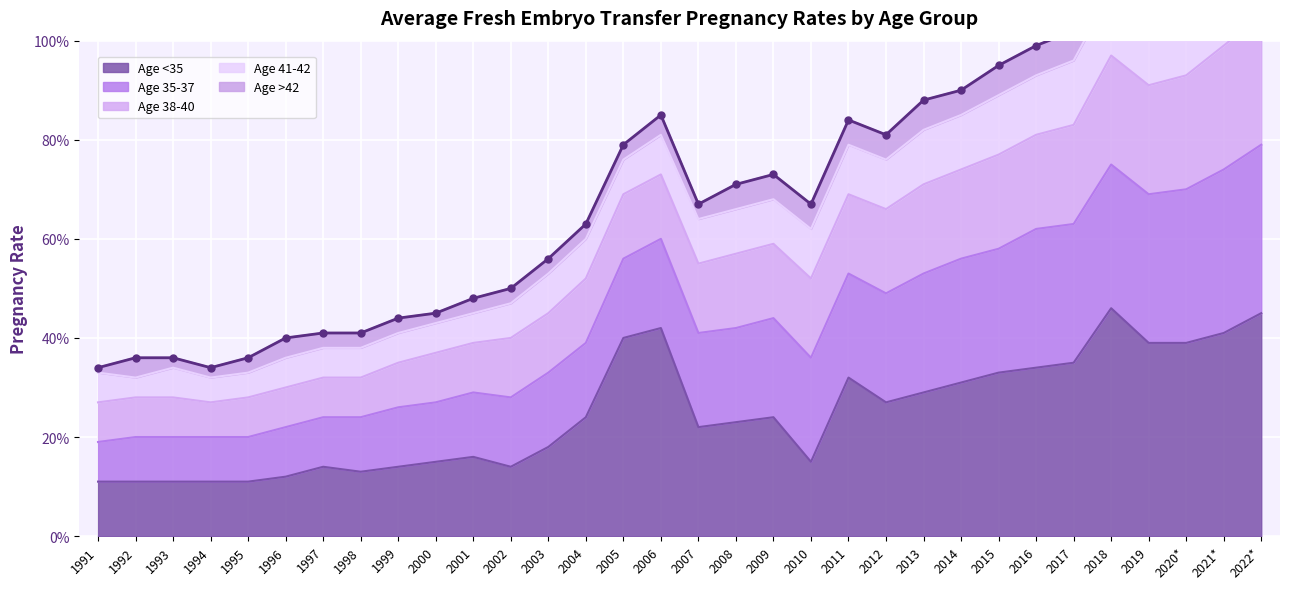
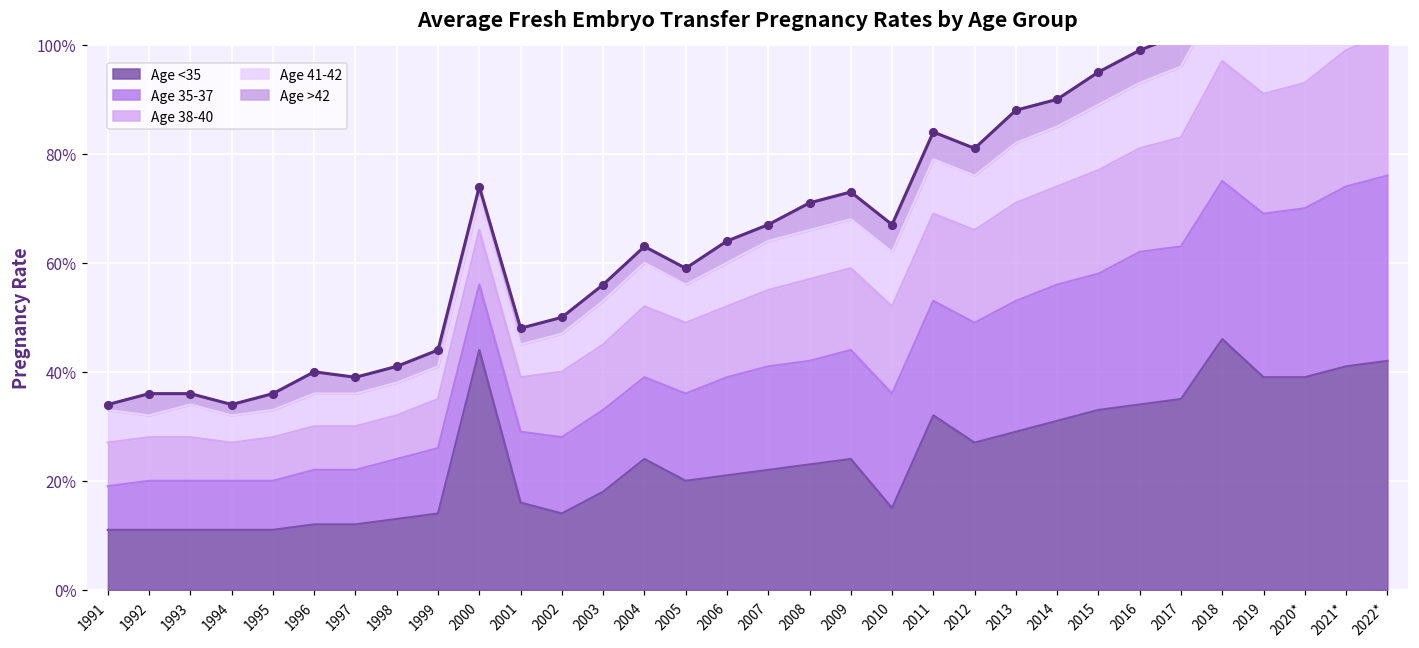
Age <35, 1997: 14% -> 12%
Age <35, 2000: 15% -> 44%
Age <35, 2005: 40% -> 20%
Age <35, 2006: 42% -> 21%
Age <35, 2022*: 45% -> 42%
